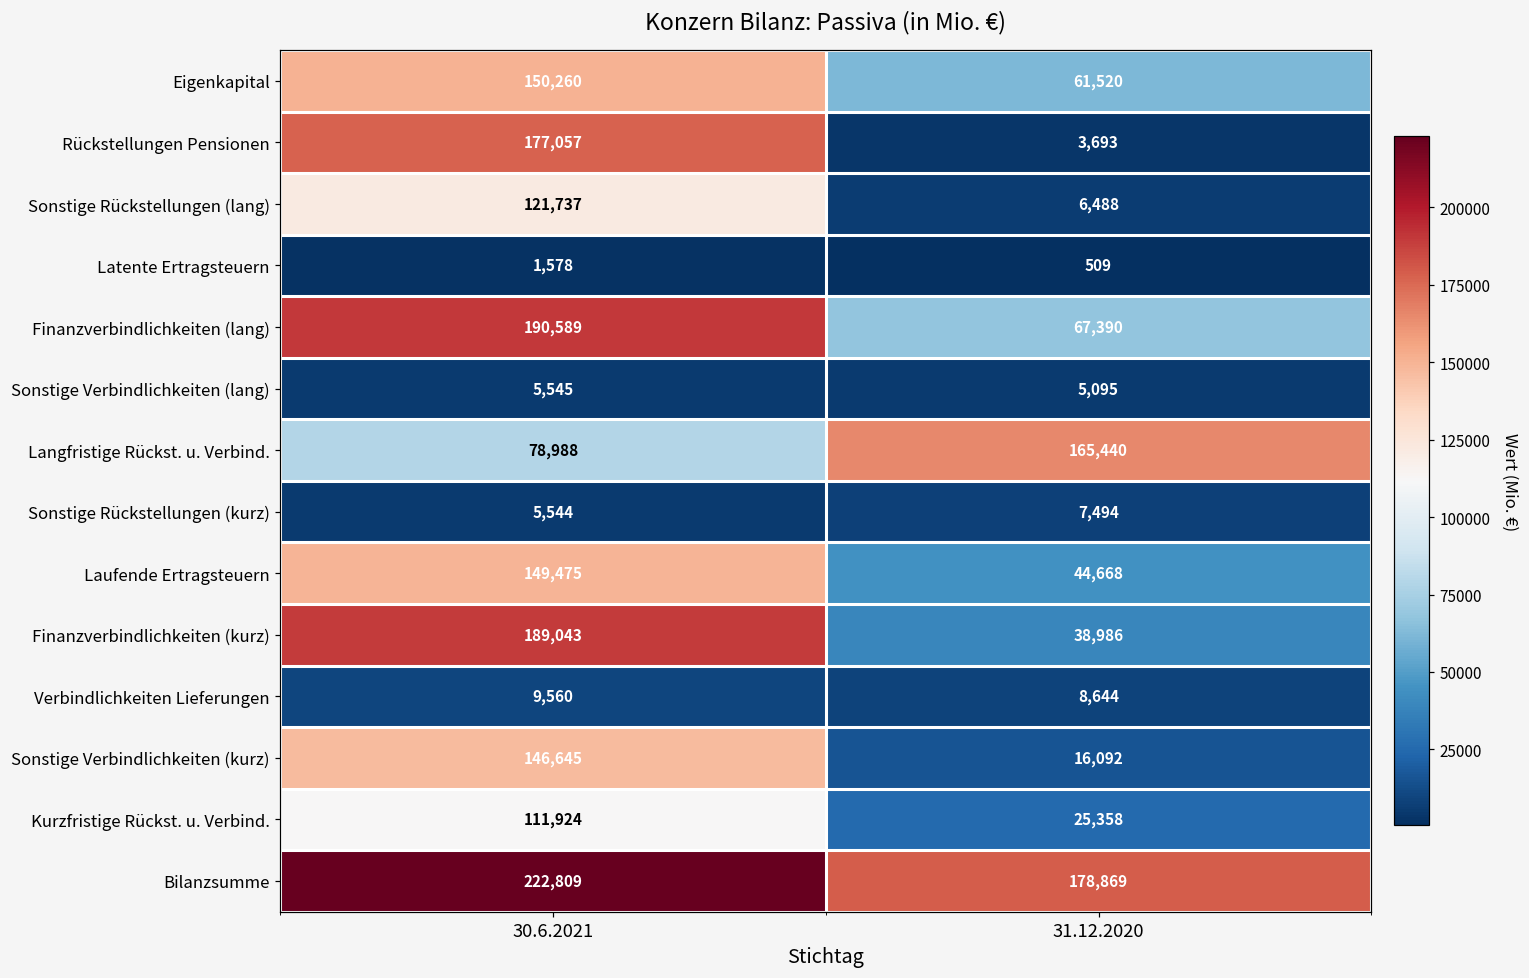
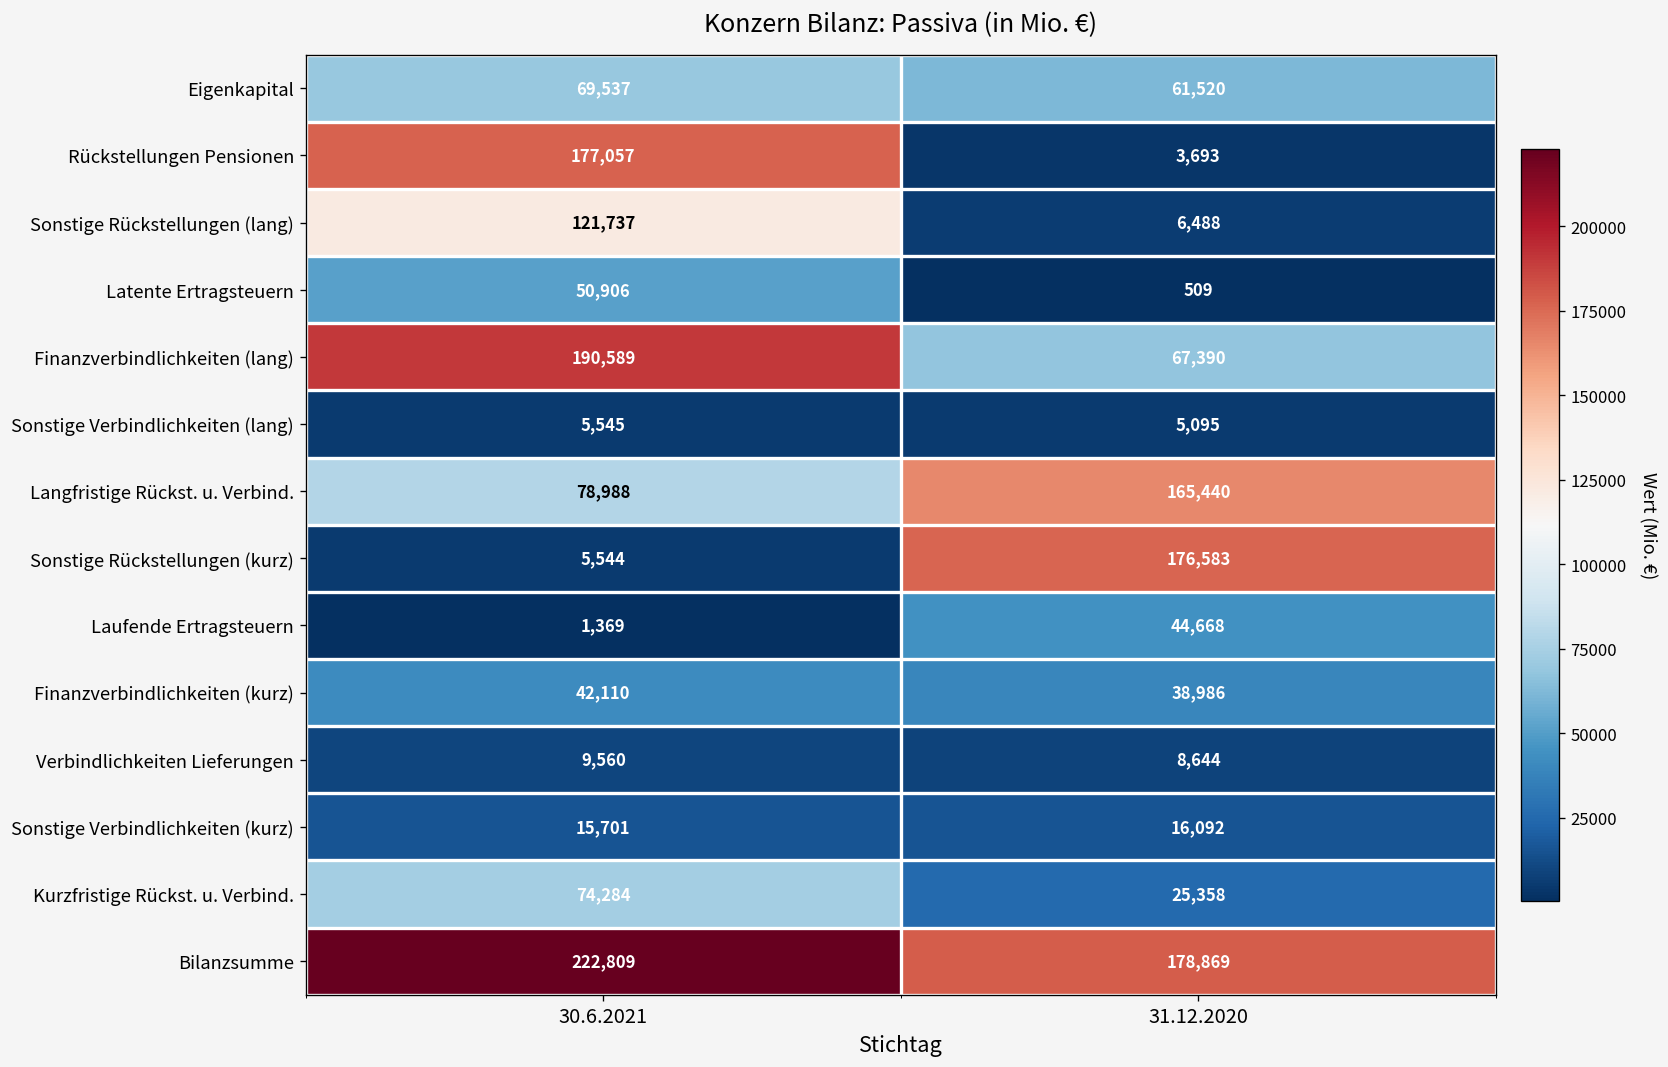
Eigenkapital, 30.6.2021: 150,260 -> 69,537
Latente Ertragsteuern, 30.6.2021: 1,578 -> 50,906
Sonstige Rückstellungen (kurz), 31.12.2020: 7,494 -> 176,583
Laufende Ertragsteuern, 30.6.2021: 149,475 -> 1,369
Finanzverbindlichkeiten (kurz), 30.6.2021: 189,043 -> 42,110
Sonstige Verbindlichkeiten (kurz), 30.6.2021: 146,645 -> 15,701
Kurzfristige Rückst. u. Verbind., 30.6.2021: 111,924 -> 74,284
